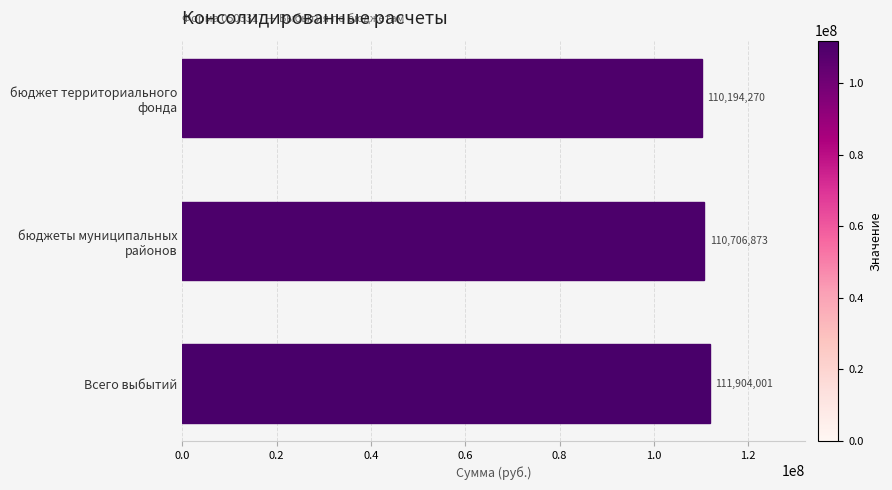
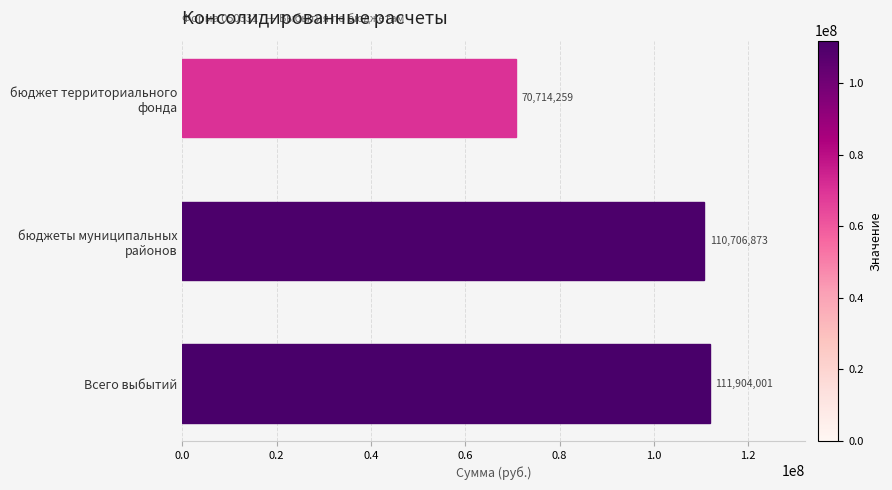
бюджет территориального фонда: 110,194,270 -> 70,714,259
